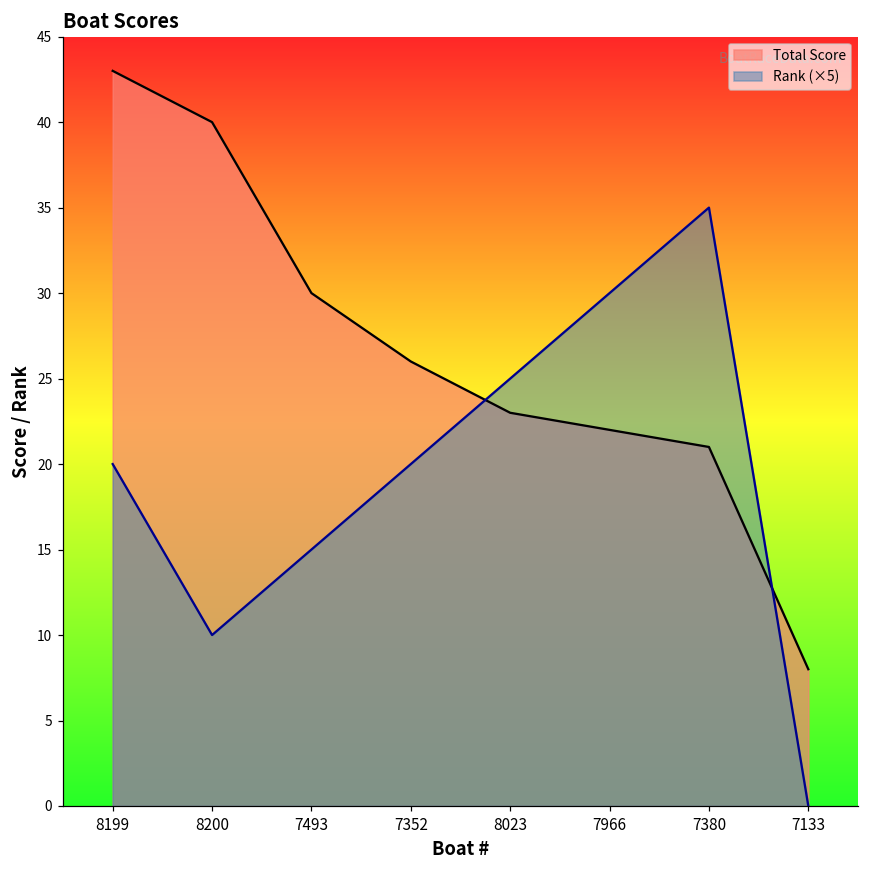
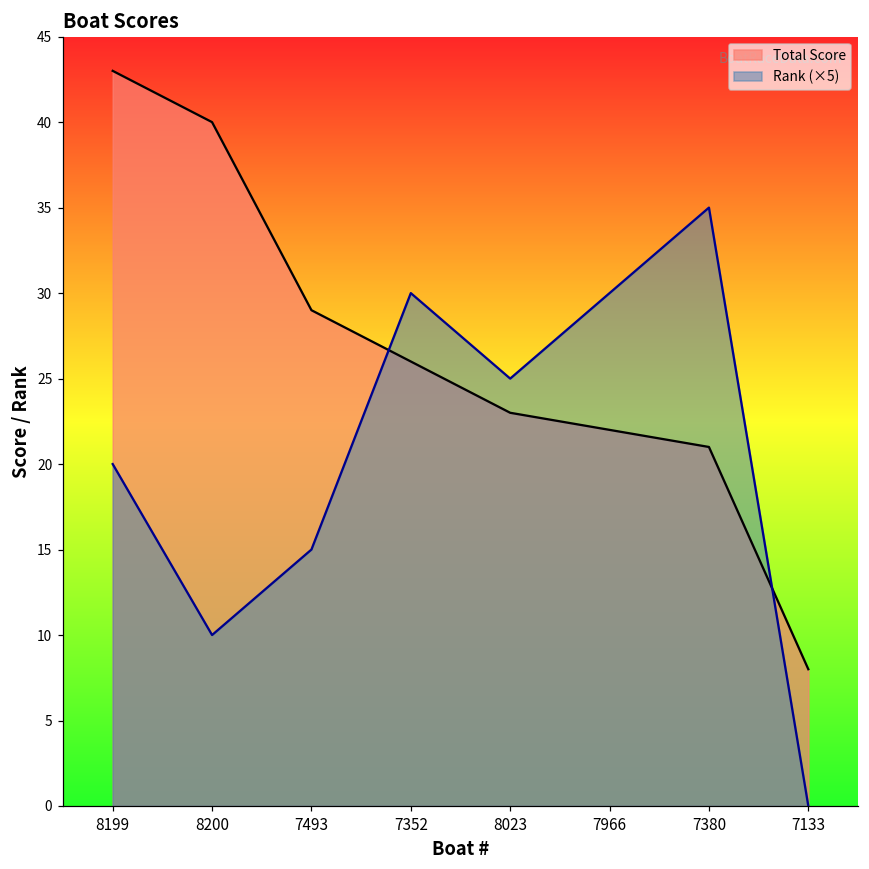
Total Score, 7493: 30 -> 29
Rank (×5), 7352: 20.0 -> 30.0
